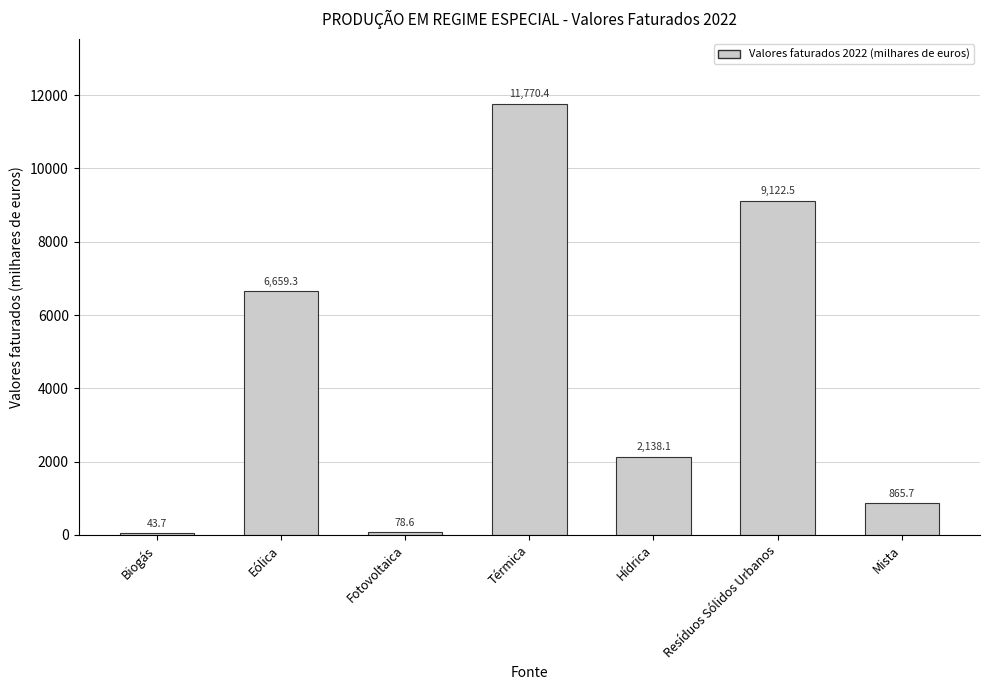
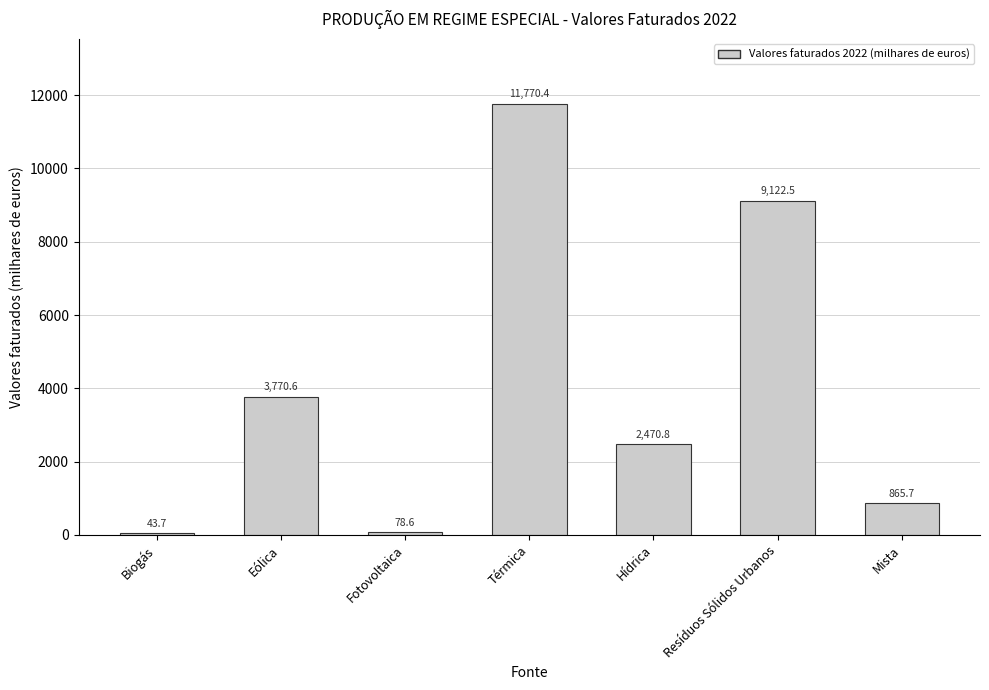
Eólica: 6,659.3 -> 3,770.6
Hídrica: 2,138.1 -> 2,470.8
